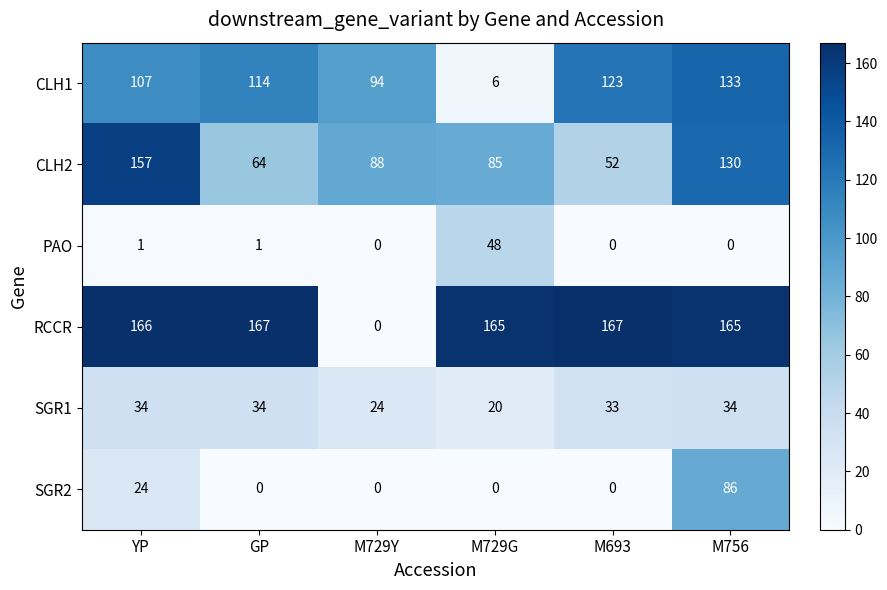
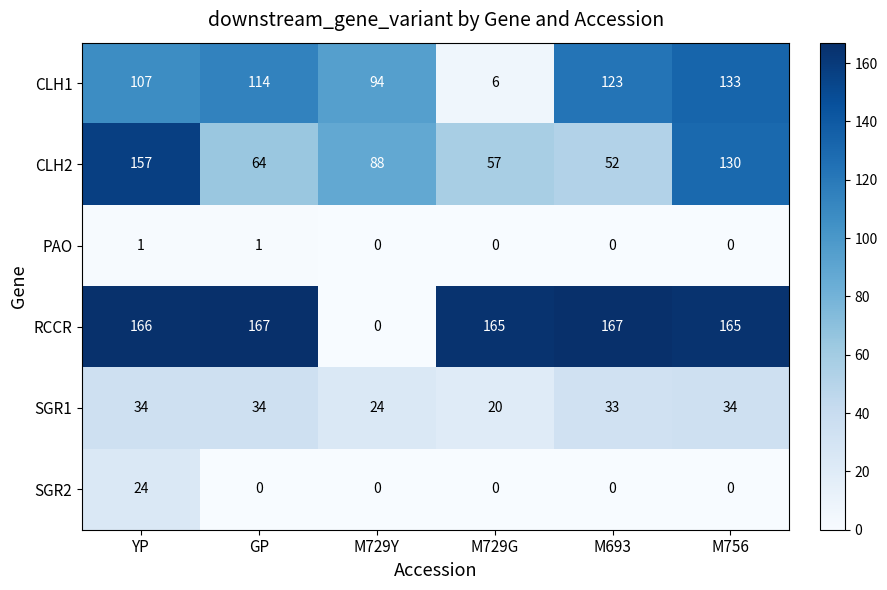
CLH2, M729G: 85 -> 57
PAO, M729G: 48 -> 0
SGR2, M756: 86 -> 0
